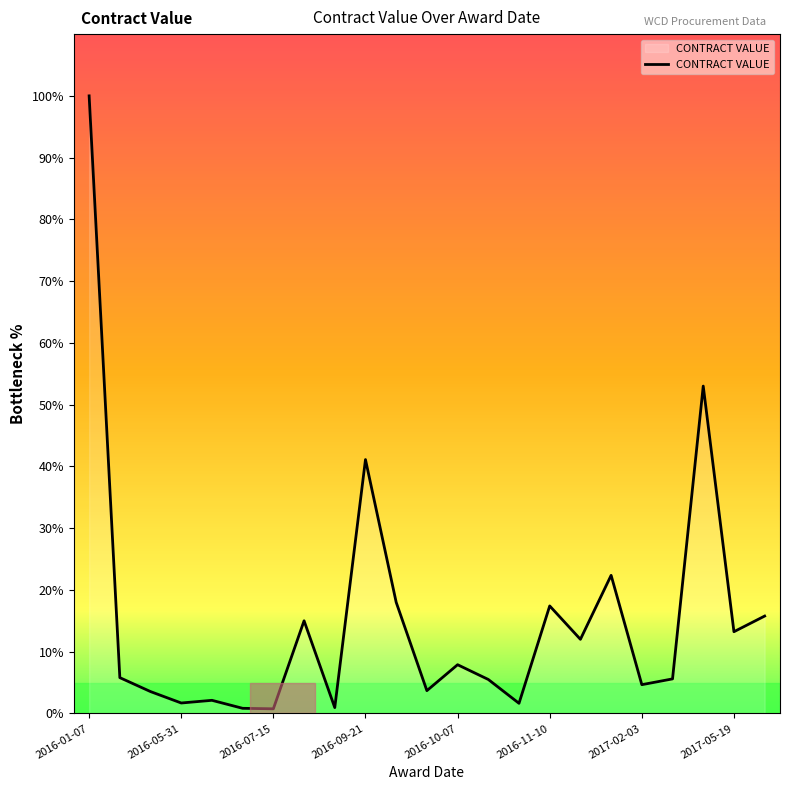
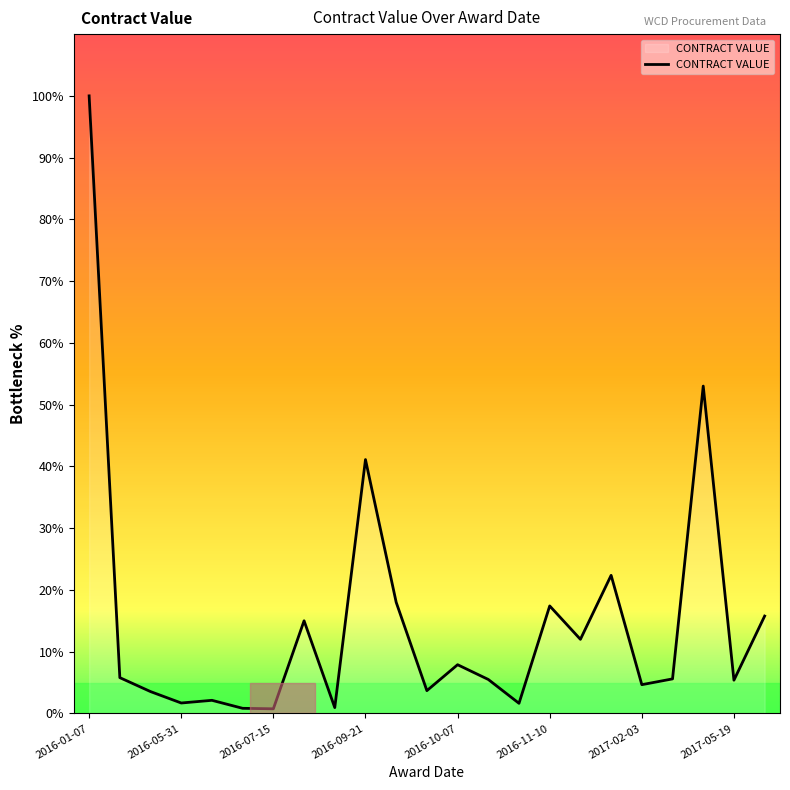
2017-05-19: 13% -> 5%
